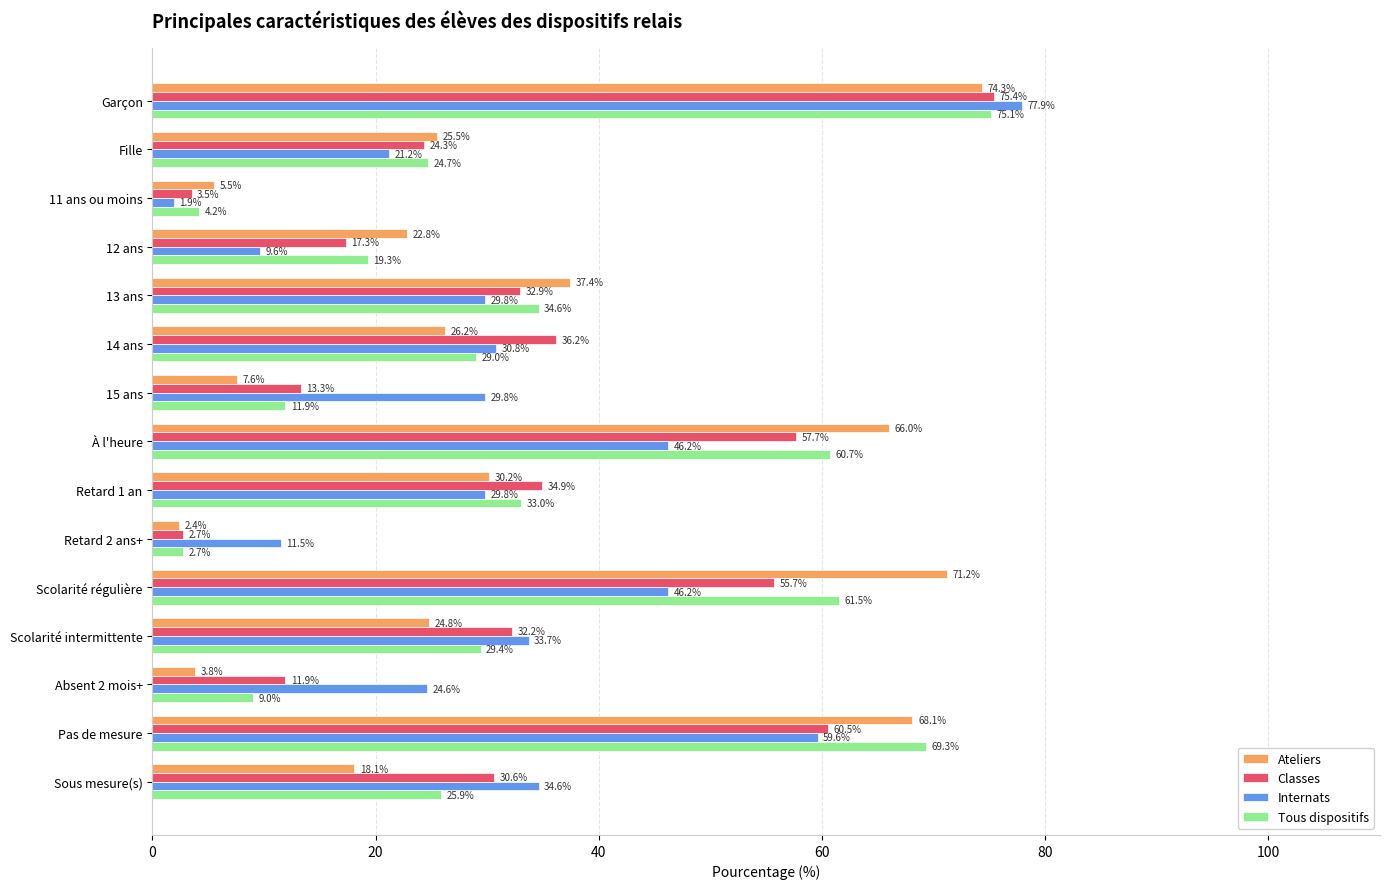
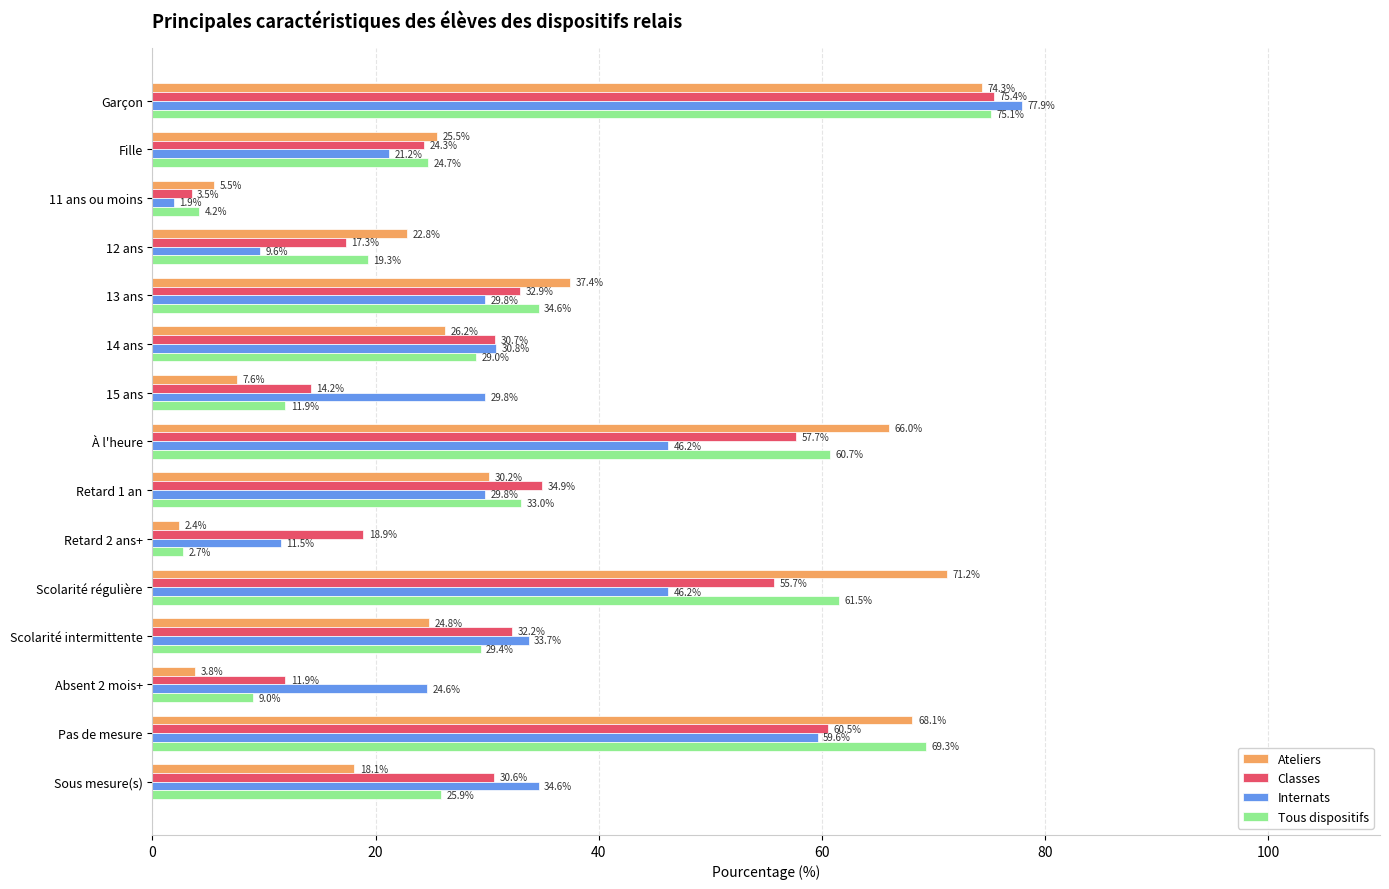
Classes, 14 ans: 36.2% -> 30.7%
Classes, 15 ans: 13.3% -> 14.2%
Classes, Retard 2 ans+: 2.7% -> 18.9%
